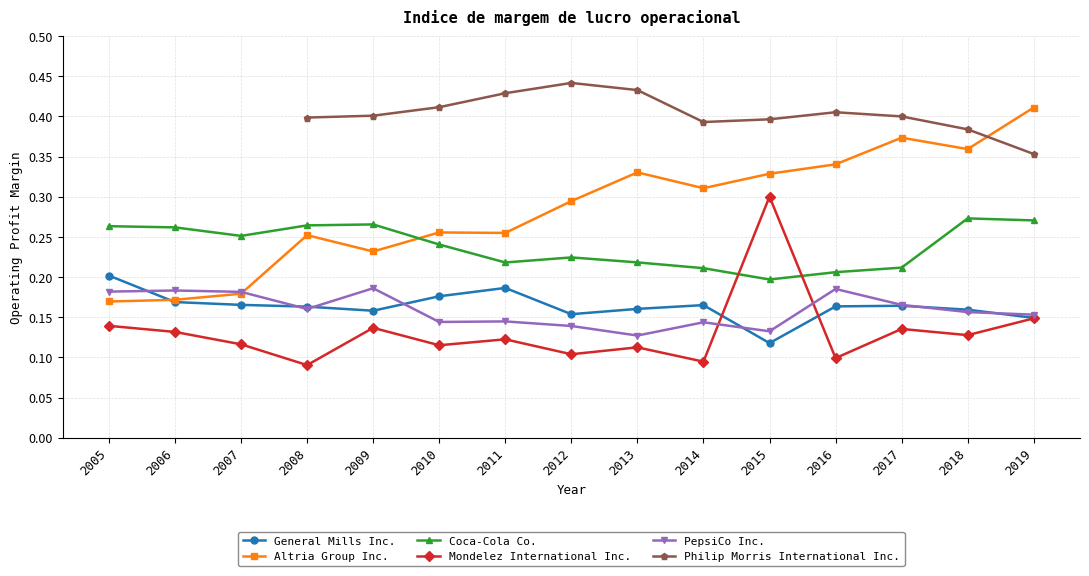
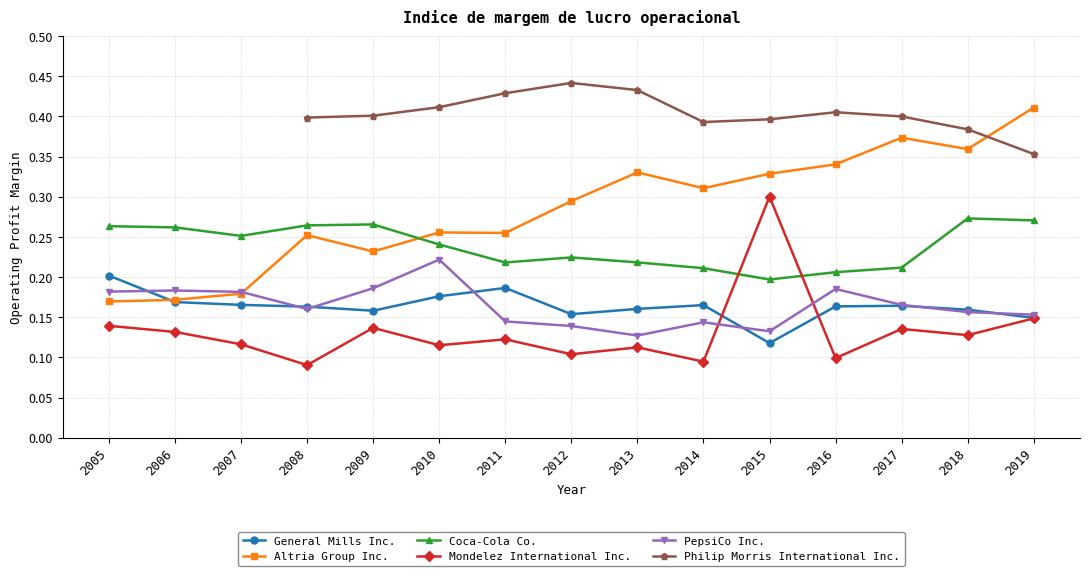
PepsiCo Inc., 2010: 0.14 -> 0.22
